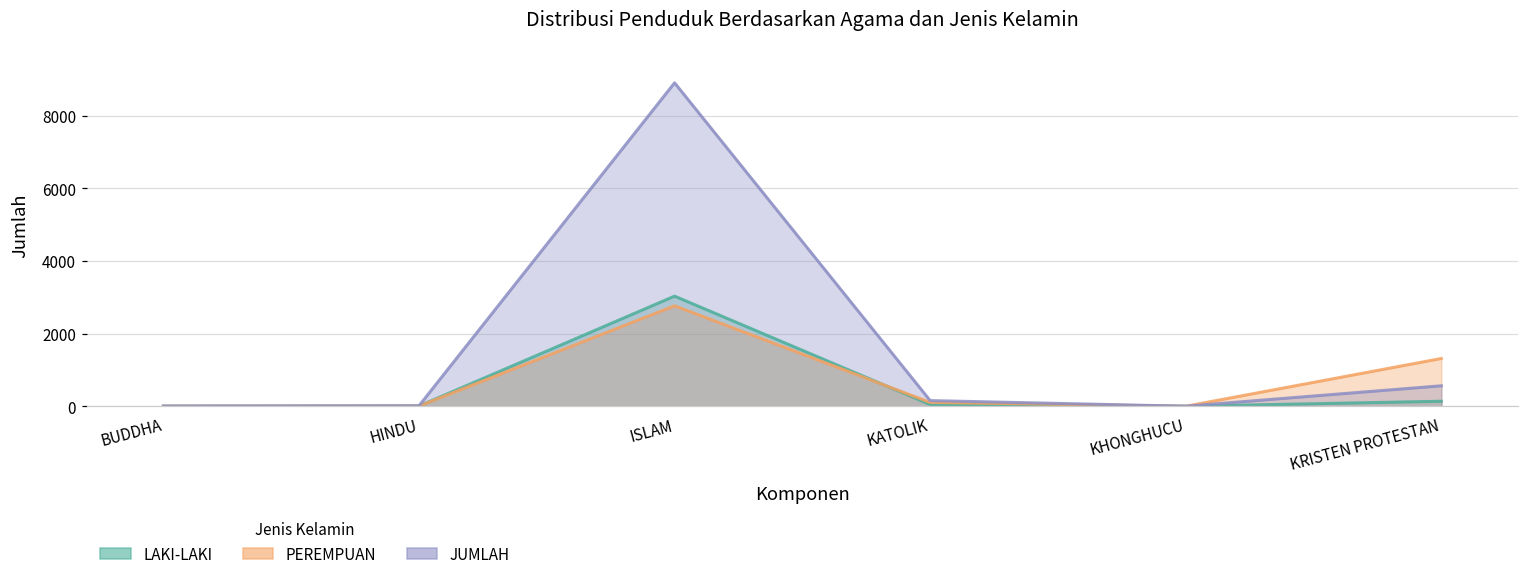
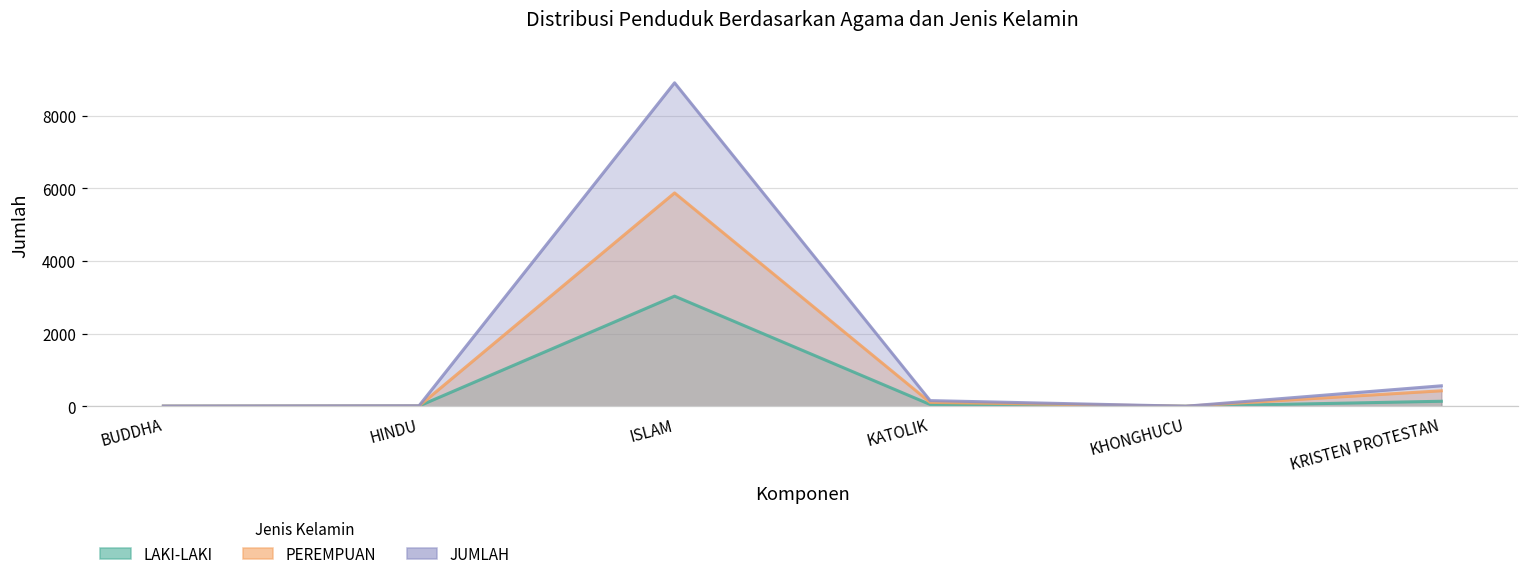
PEREMPUAN, ISLAM: 2800 -> 5900
PEREMPUAN, KRISTEN PROTESTAN: 1300 -> 400
